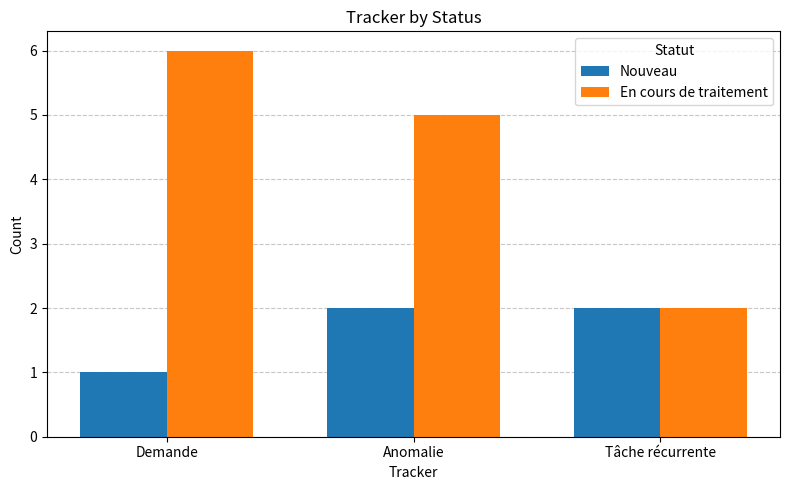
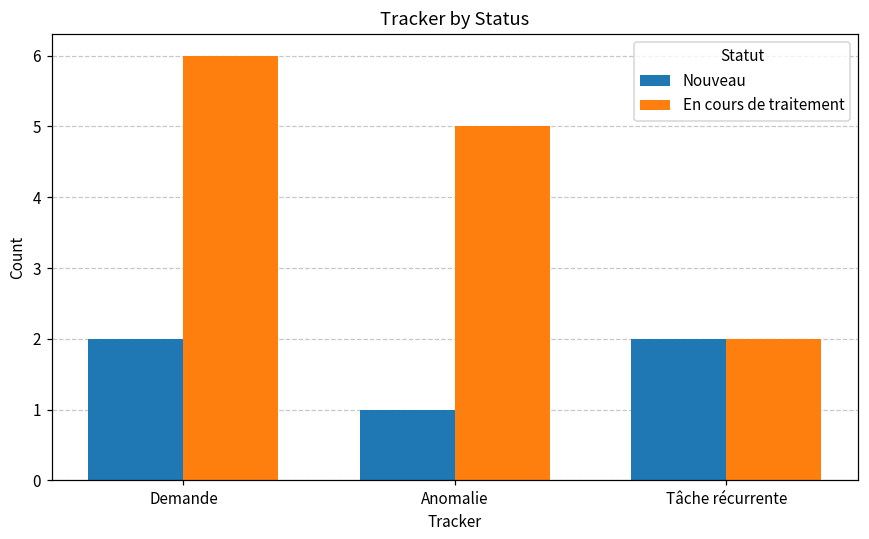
Nouveau, Demande: 1 -> 2
Nouveau, Anomalie: 2 -> 1
